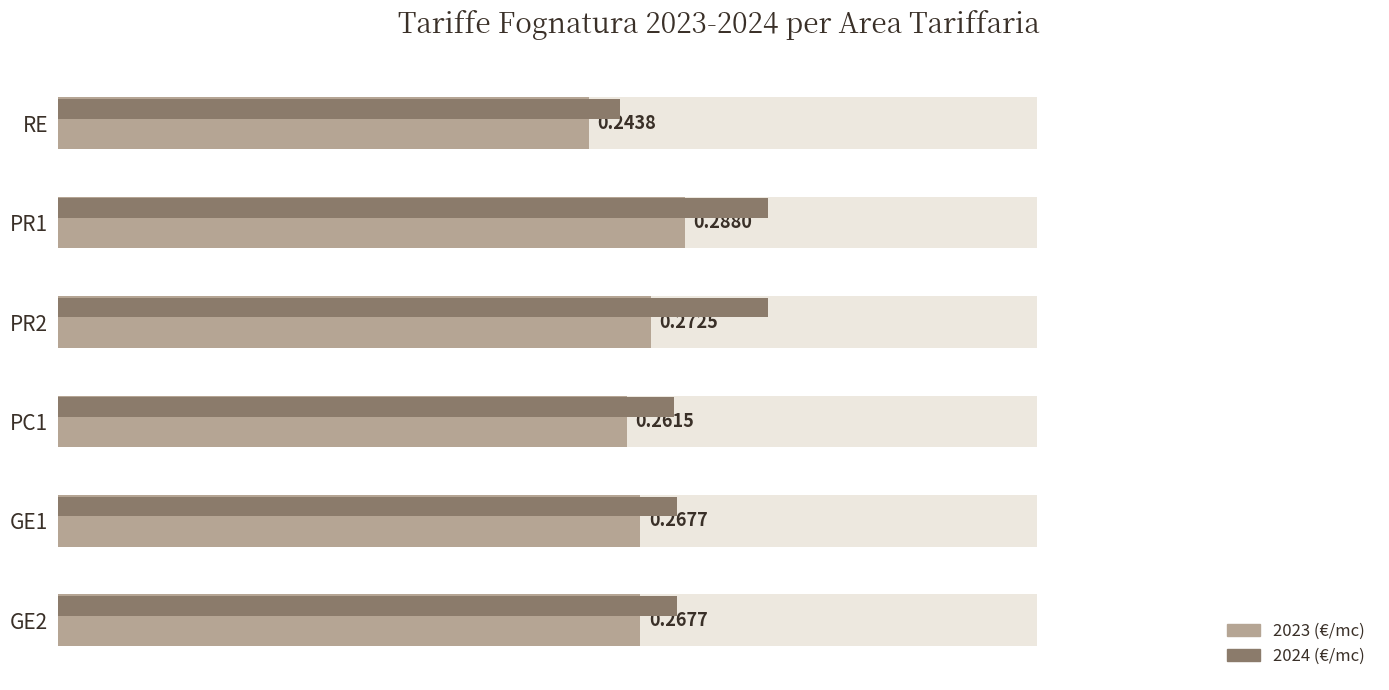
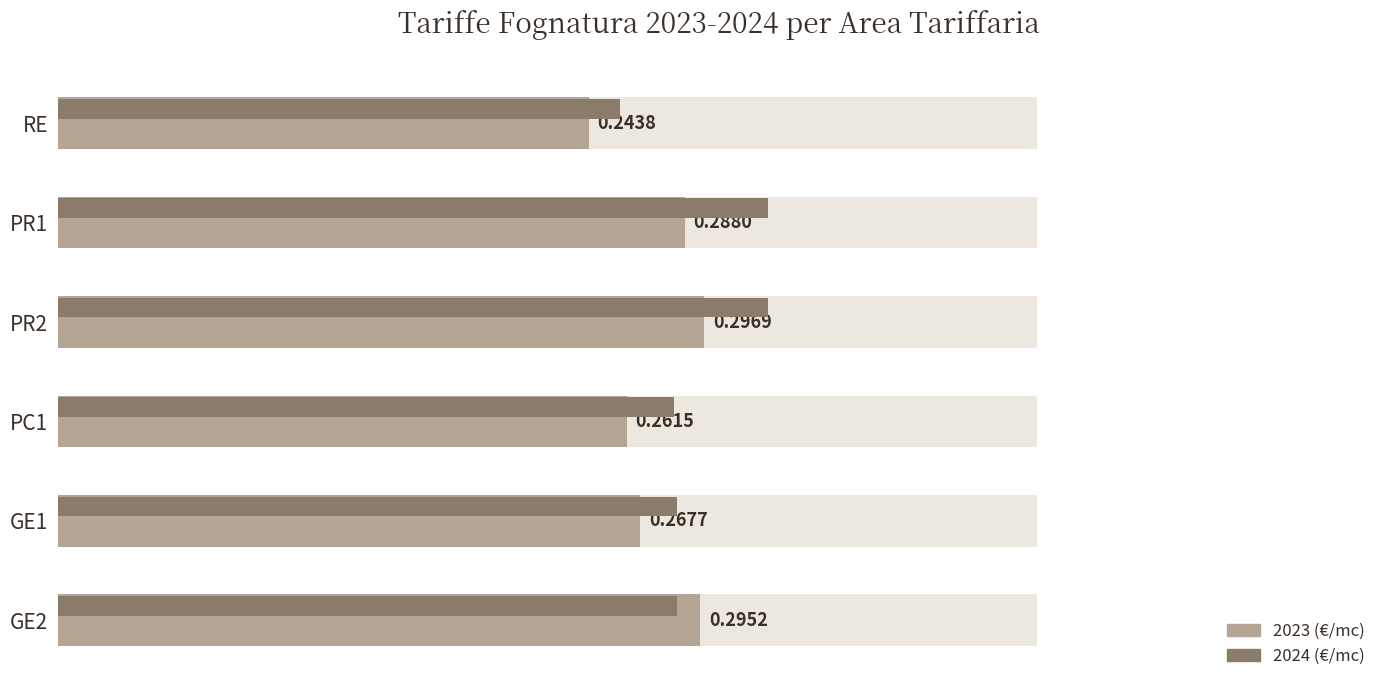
2023 (€/mc), PR2: 0.2725 -> 0.2969
2023 (€/mc), GE2: 0.2677 -> 0.2952
